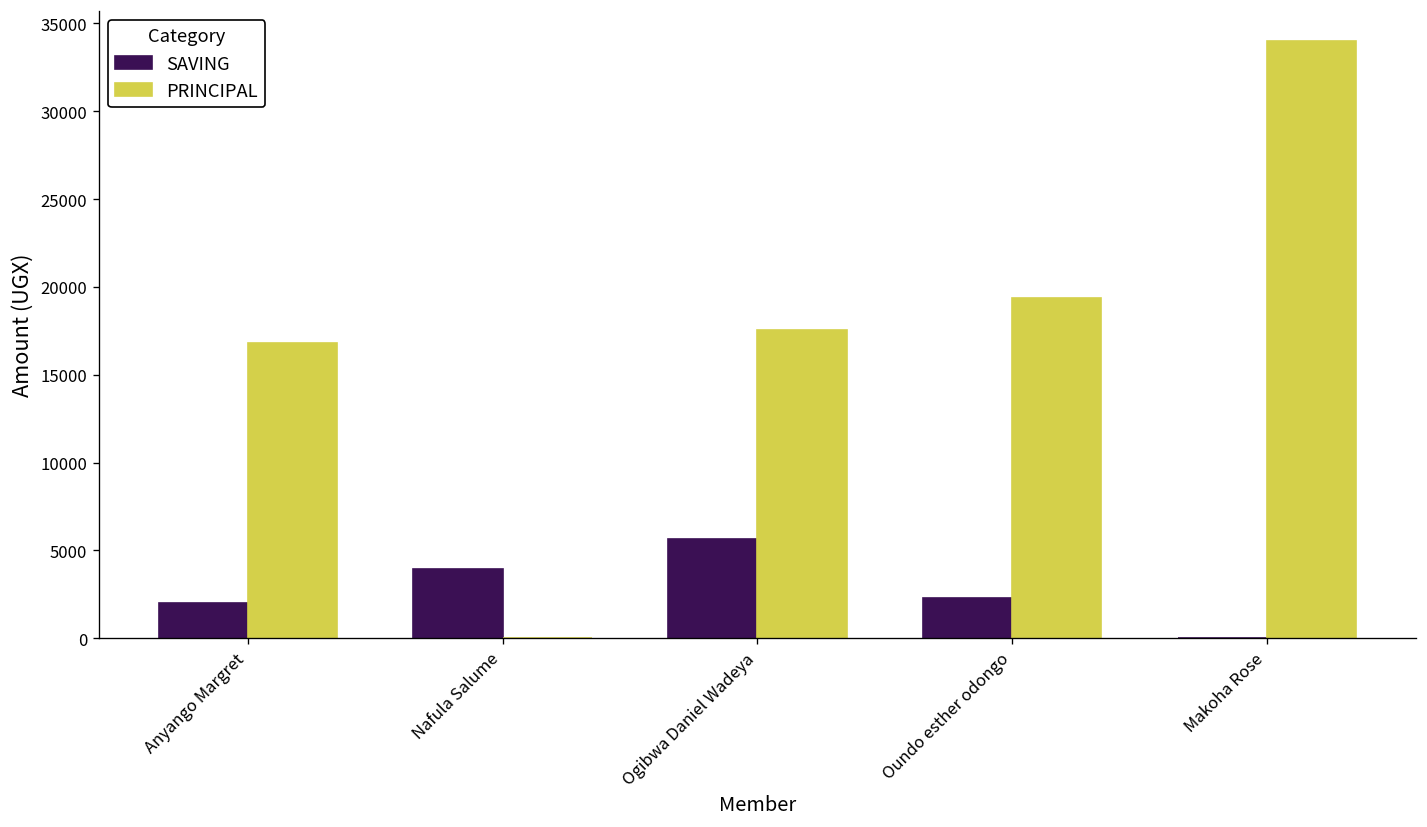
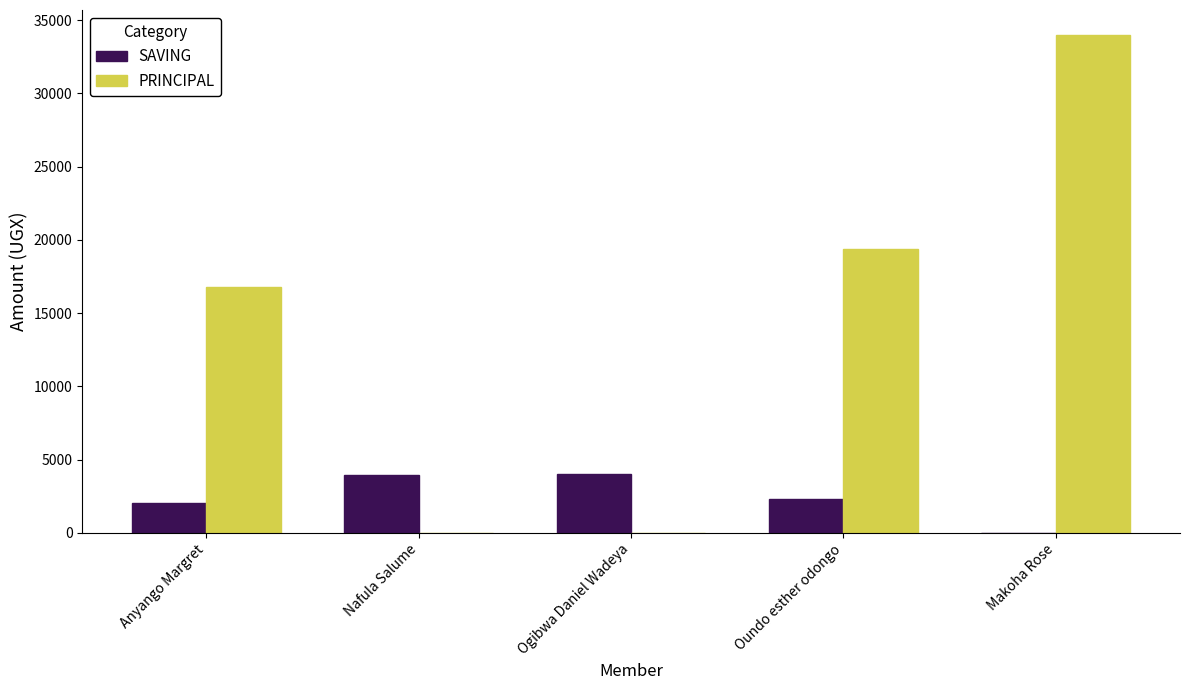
SAVING, Ogibwa Daniel Wadeya: 5700 -> 4000
PRINCIPAL, Ogibwa Daniel Wadeya: 17500 -> 0
